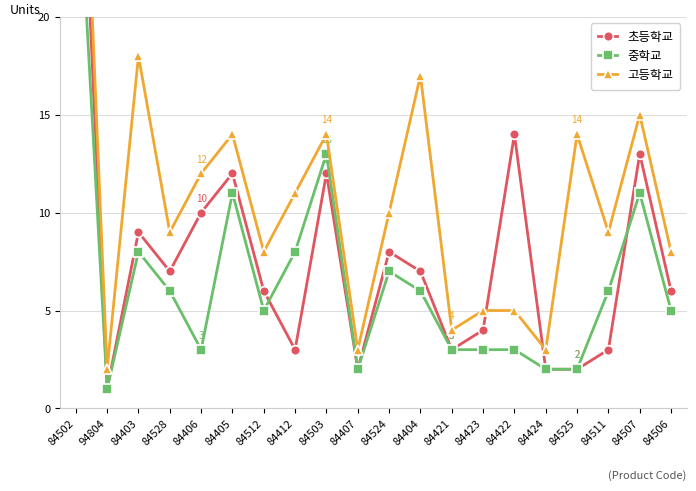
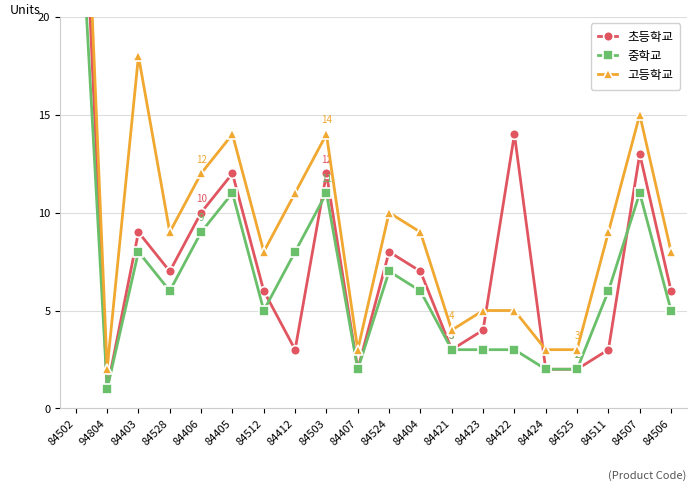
중학교, 84406: 3 -> 9
중학교, 84503: 13 -> 11
고등학교, 84404: 17 -> 9
고등학교, 84525: 14 -> 3
